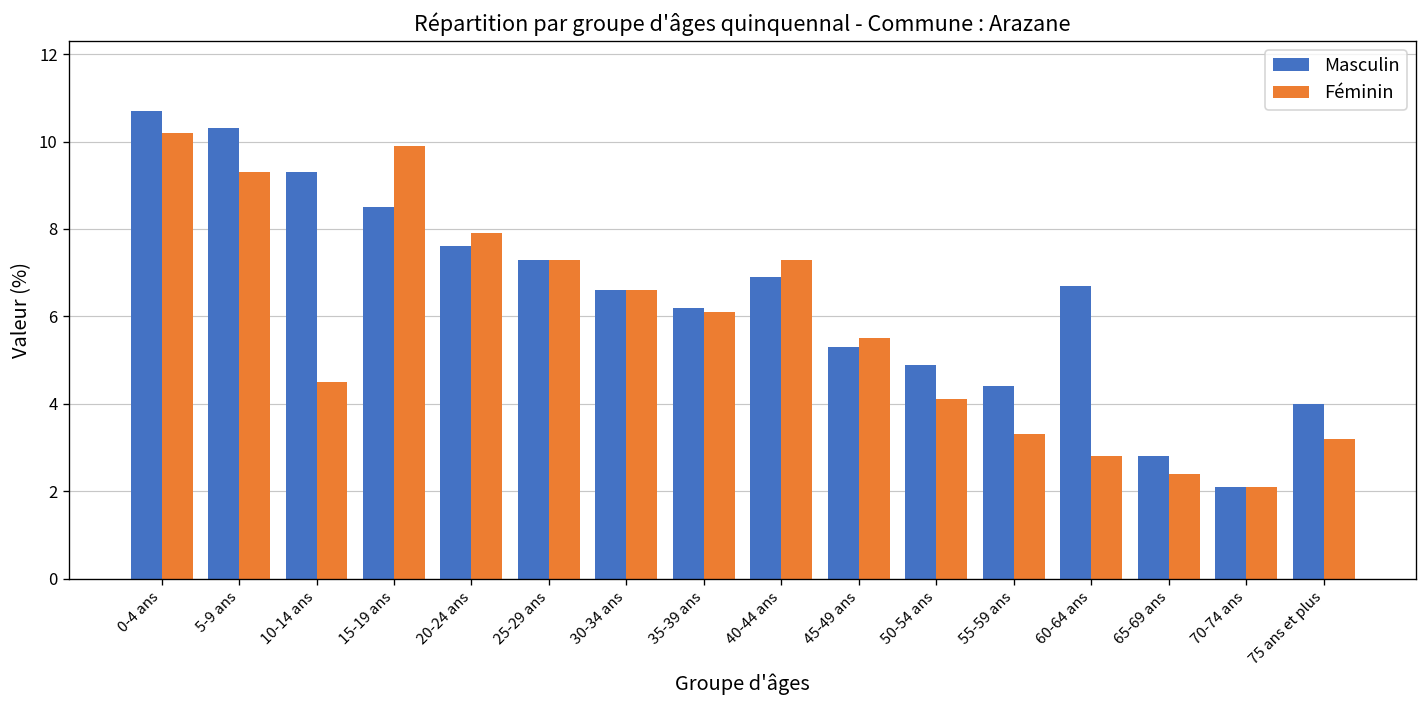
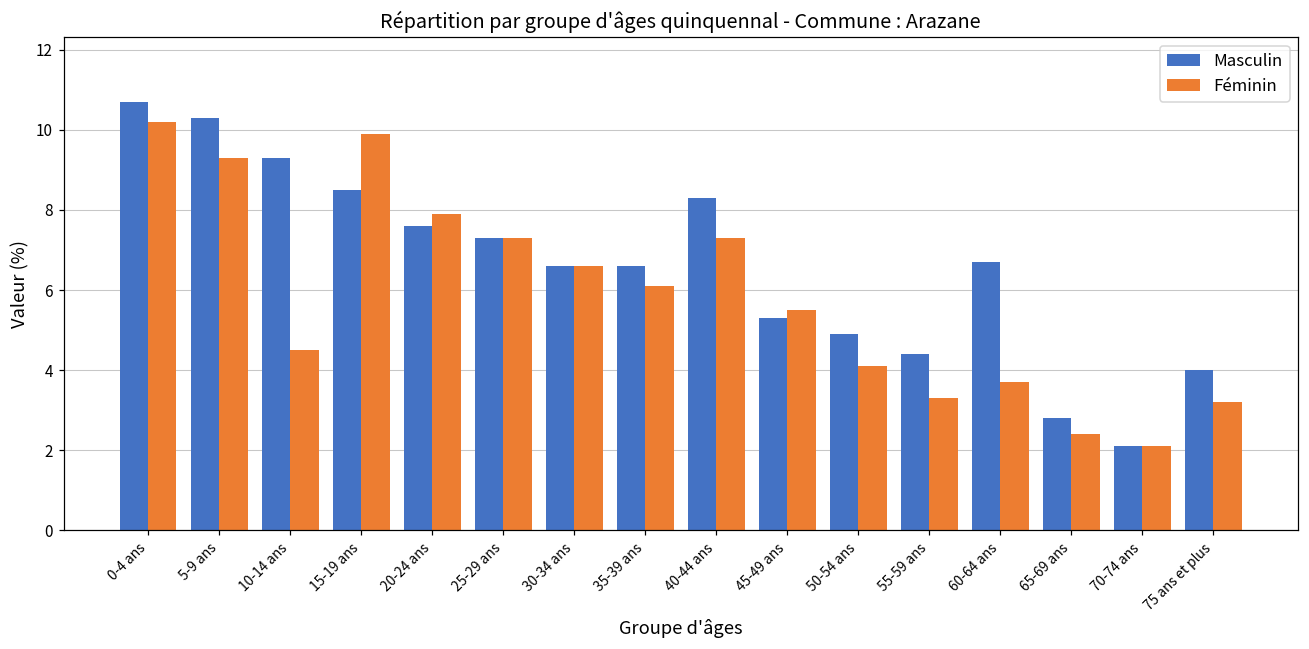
Masculin, 35-39 ans: 6.2 -> 6.6
Masculin, 40-44 ans: 6.9 -> 8.3
Féminin, 60-64 ans: 2.8 -> 3.7
